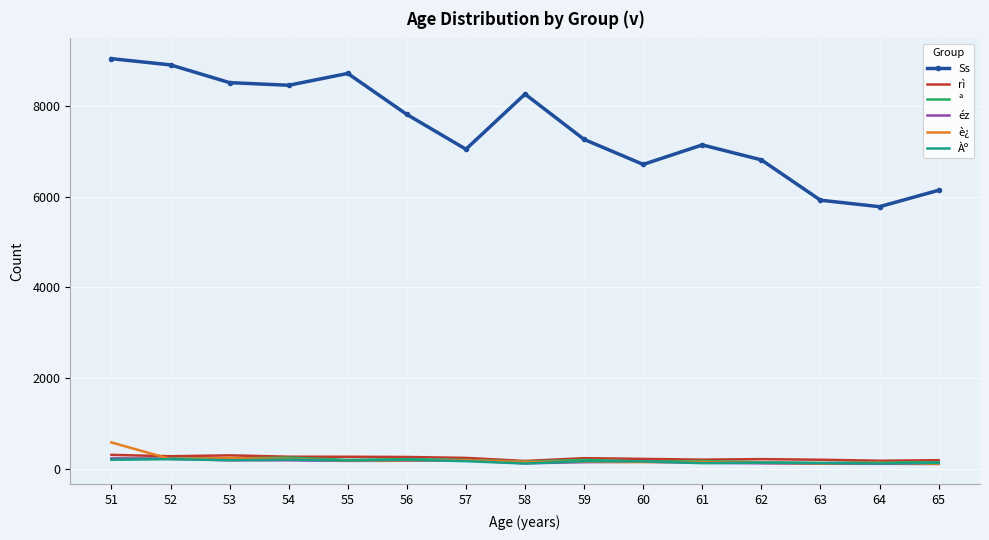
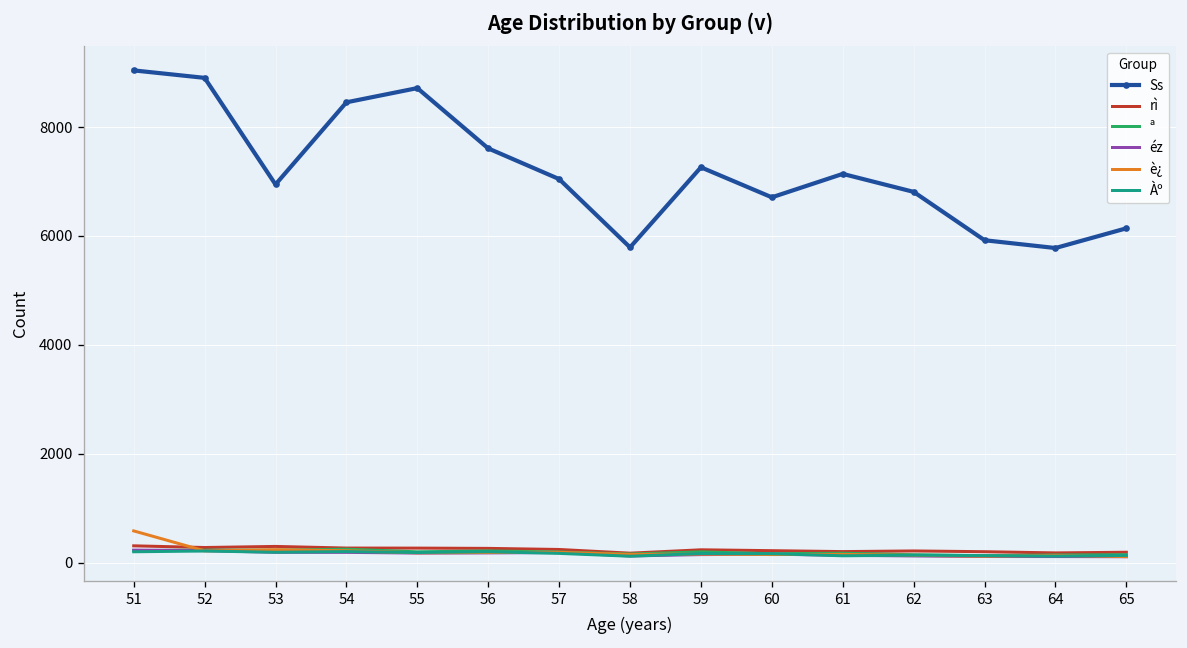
Ss, 53: 8500 -> 6900
Ss, 56: 7800 -> 7600
Ss, 58: 8300 -> 5800
